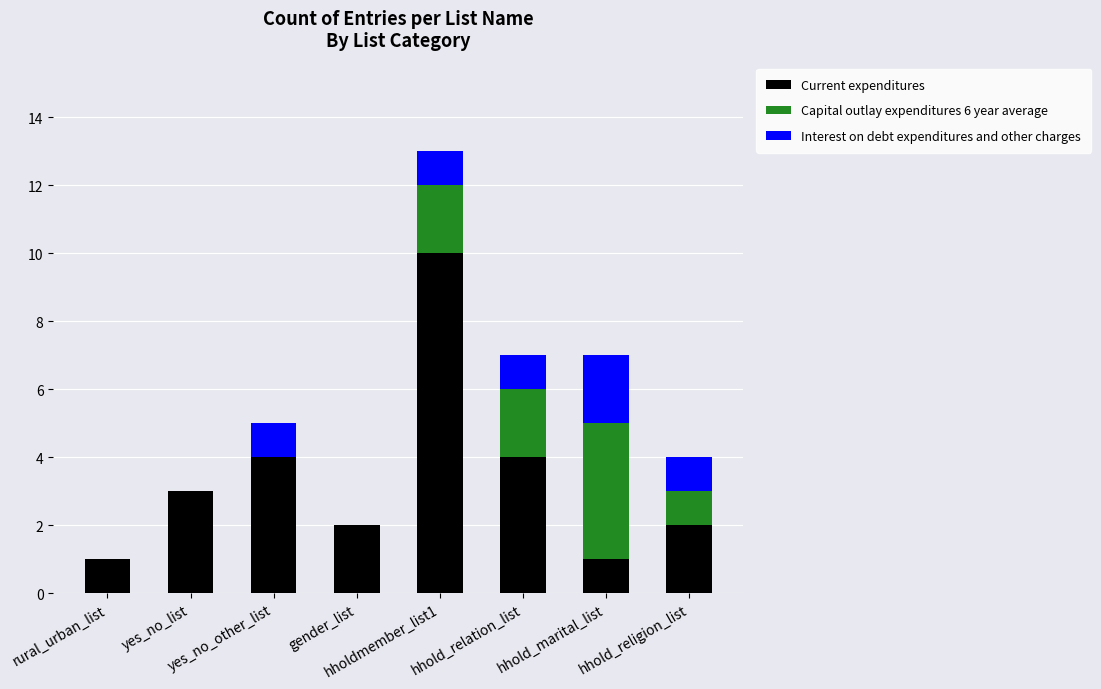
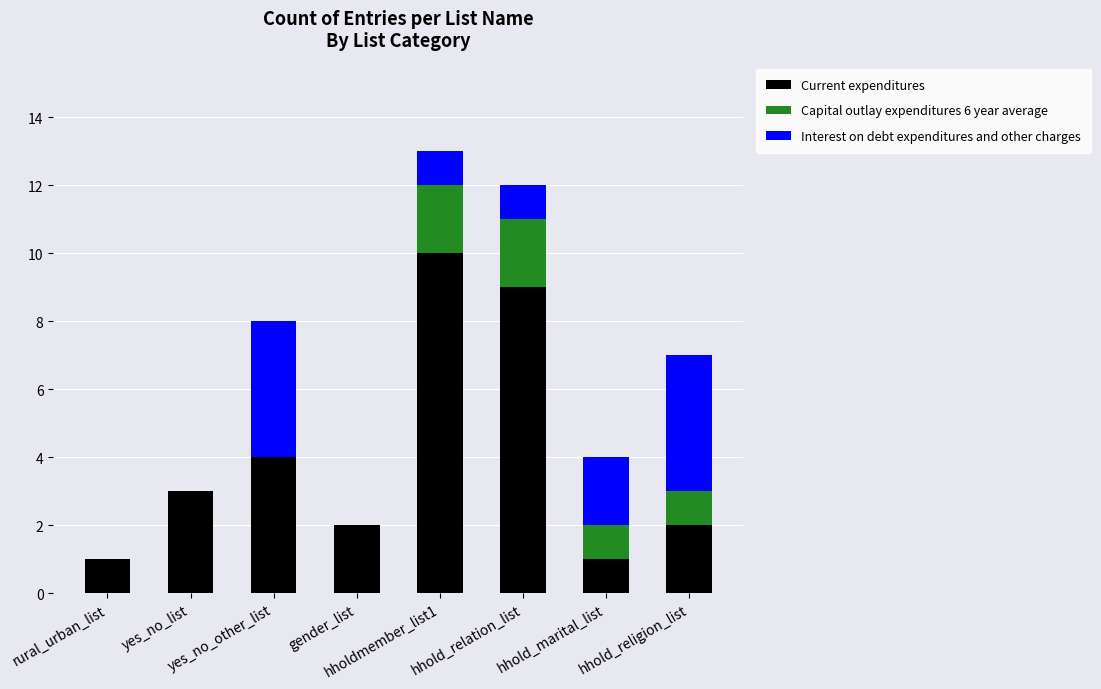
Interest on debt expenditures and other charges, yes_no_other_list: 1 -> 4
Current expenditures, hhold_relation_list: 4 -> 9
Capital outlay expenditures 6 year average, hhold_marital_list: 4 -> 1
Interest on debt expenditures and other charges, hhold_religion_list: 1 -> 4
